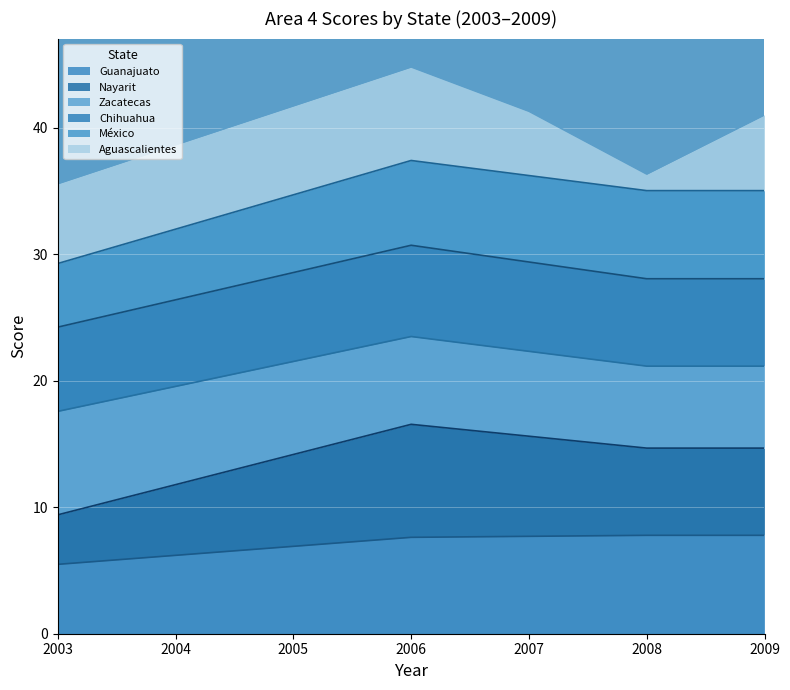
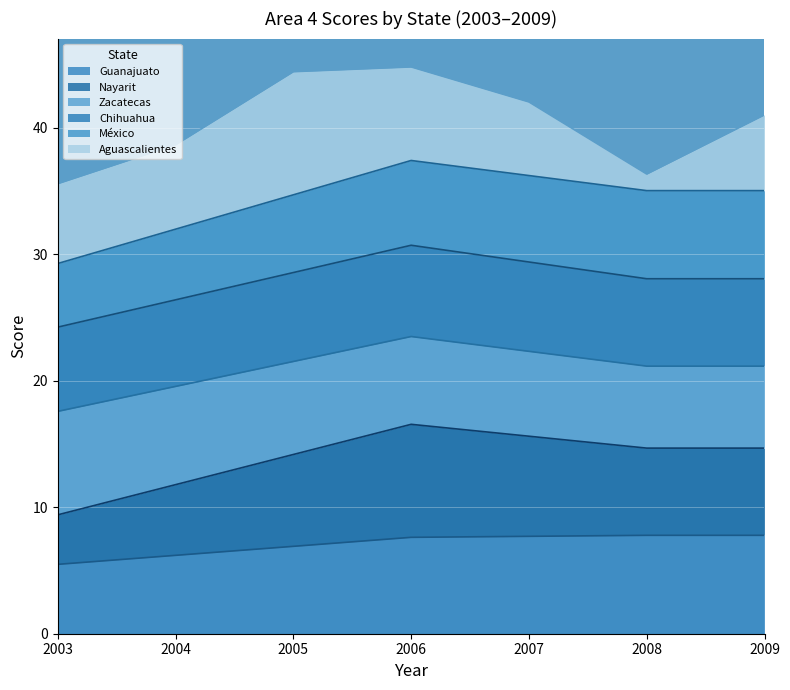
Aguascalientes, 2005: 7.0 -> 9.7
Aguascalientes, 2007: 5.1 -> 5.8
